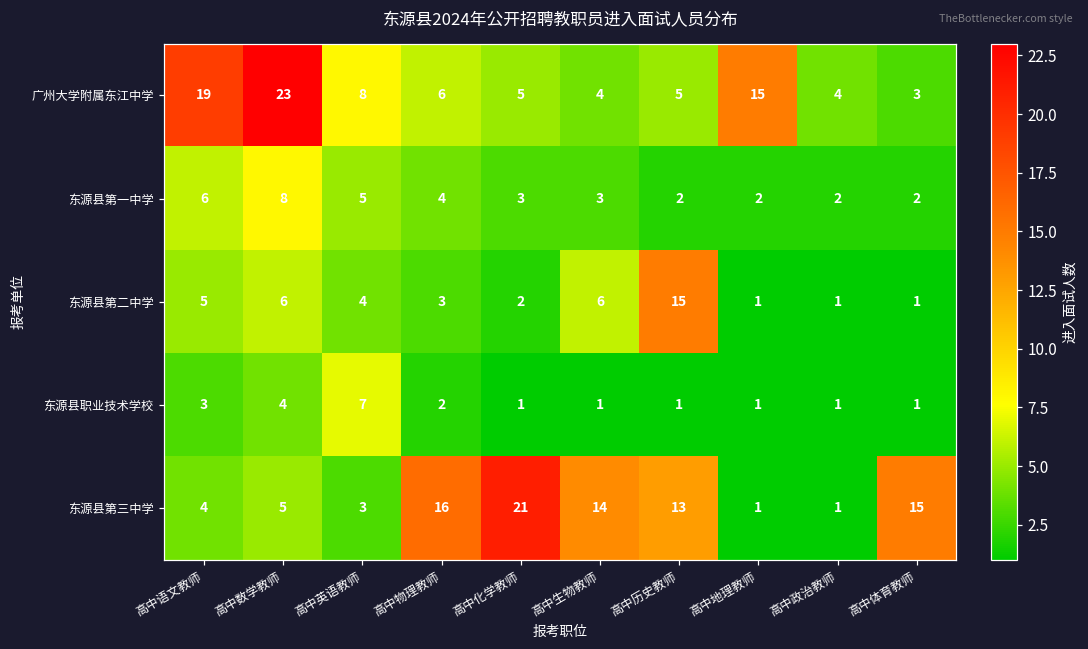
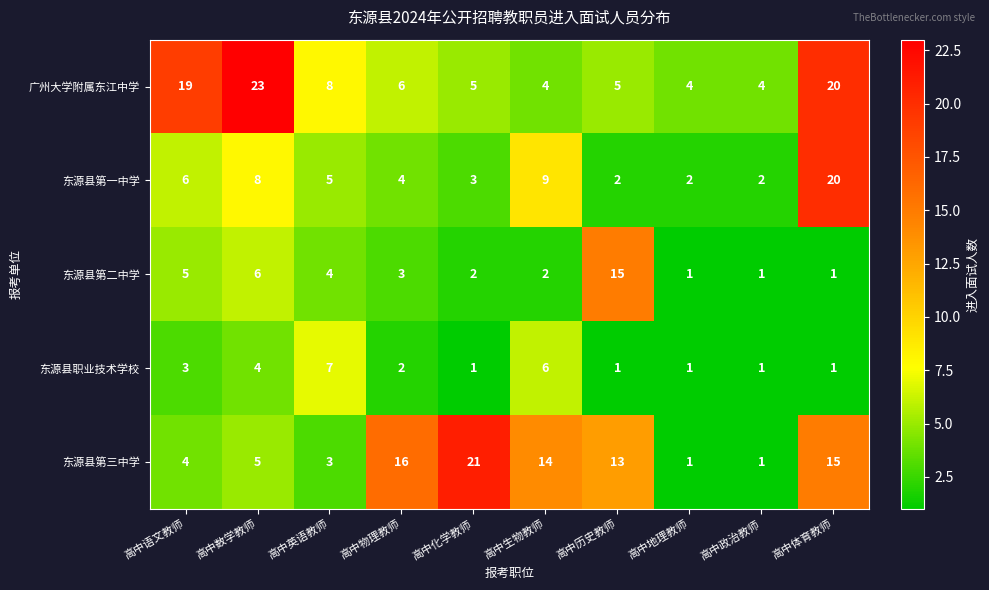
广州大学附属东江中学, 高中地理教师: 15 -> 4
广州大学附属东江中学, 高中体育教师: 3 -> 20
东源县第一中学, 高中生物教师: 3 -> 9
东源县第一中学, 高中体育教师: 2 -> 20
东源县第二中学, 高中生物教师: 6 -> 2
东源县职业技术学校, 高中生物教师: 1 -> 6
